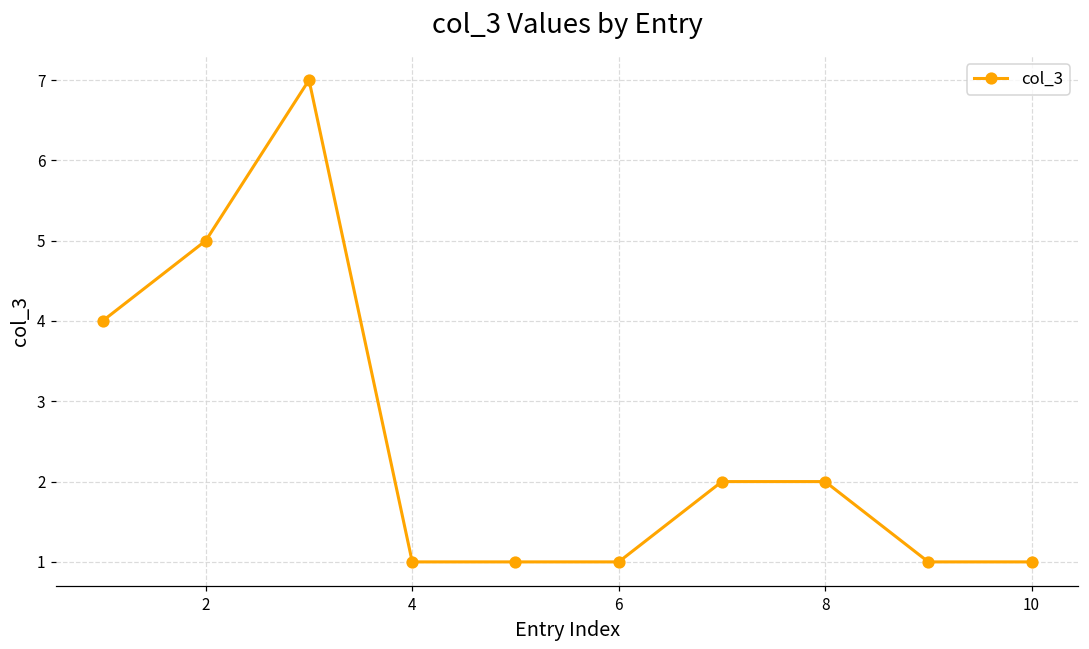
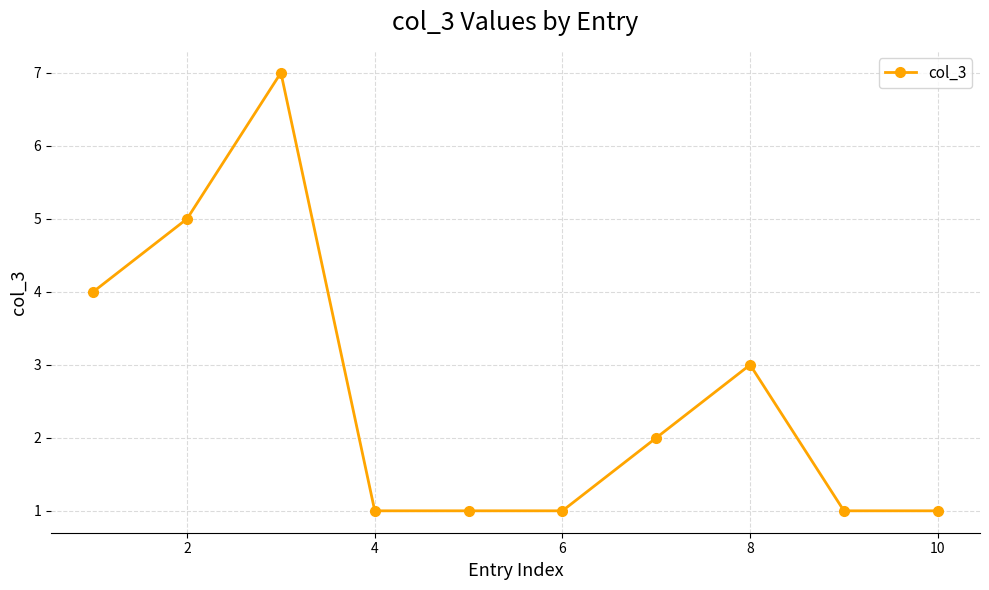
8: 2 -> 3
